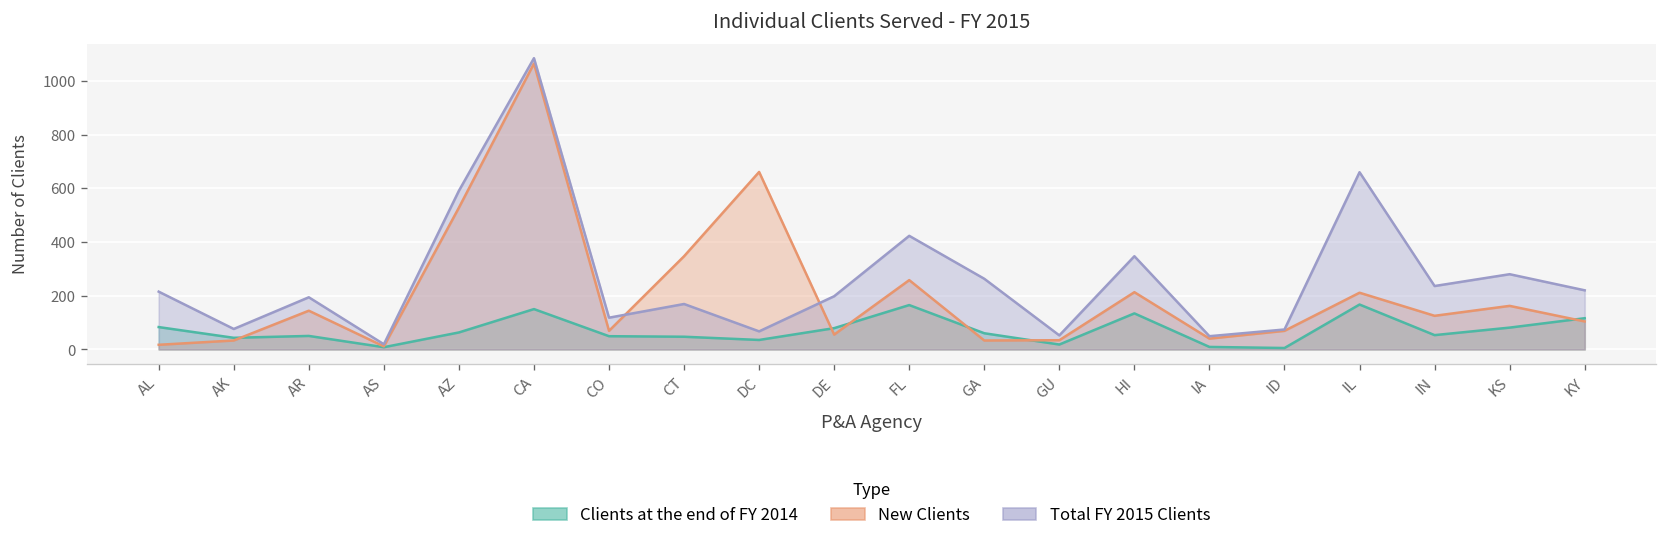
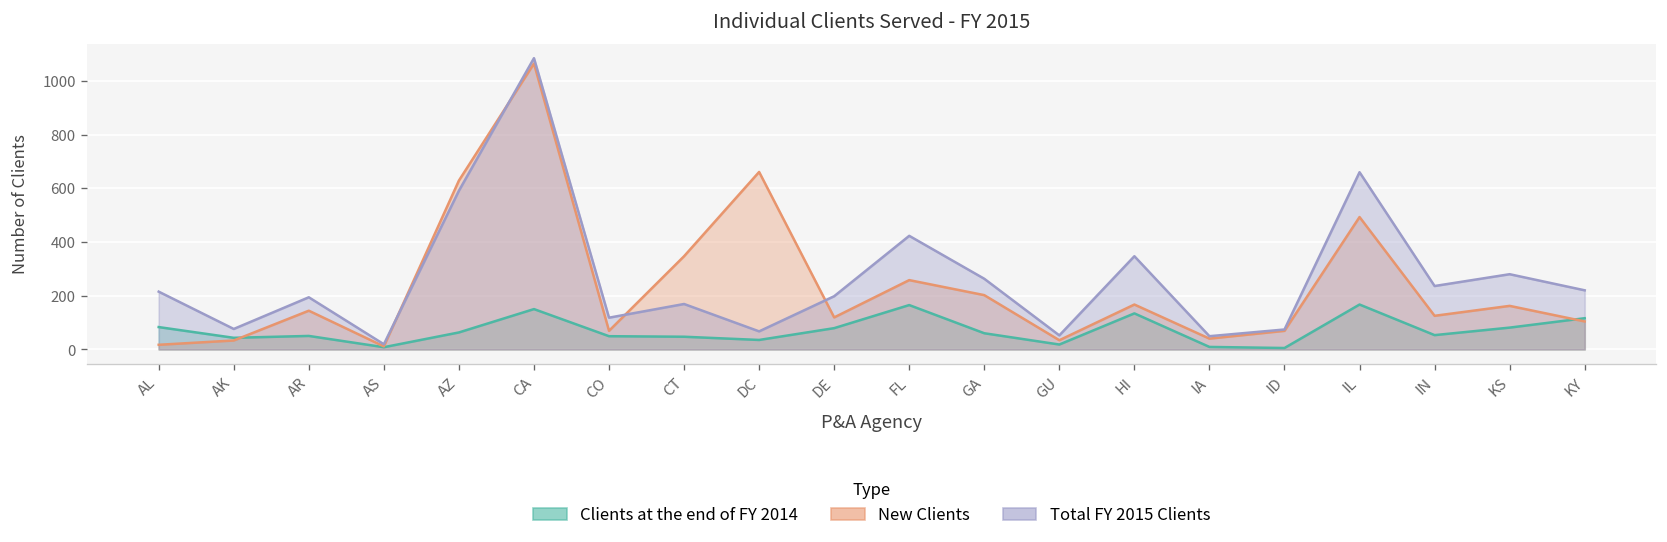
New Clients, AZ: 530 -> 630
New Clients, DE: 60 -> 120
New Clients, GA: 30 -> 200
New Clients, HI: 210 -> 170
New Clients, IL: 210 -> 490
